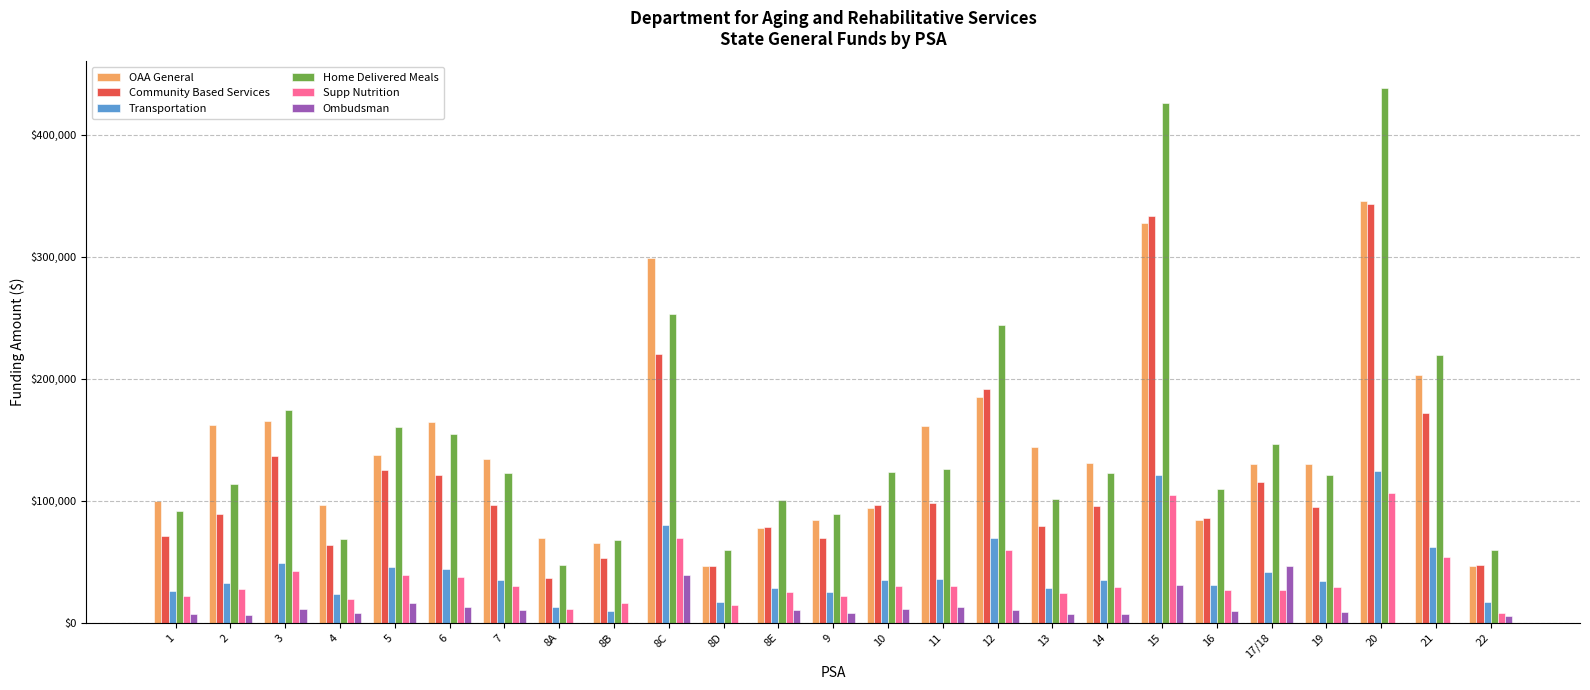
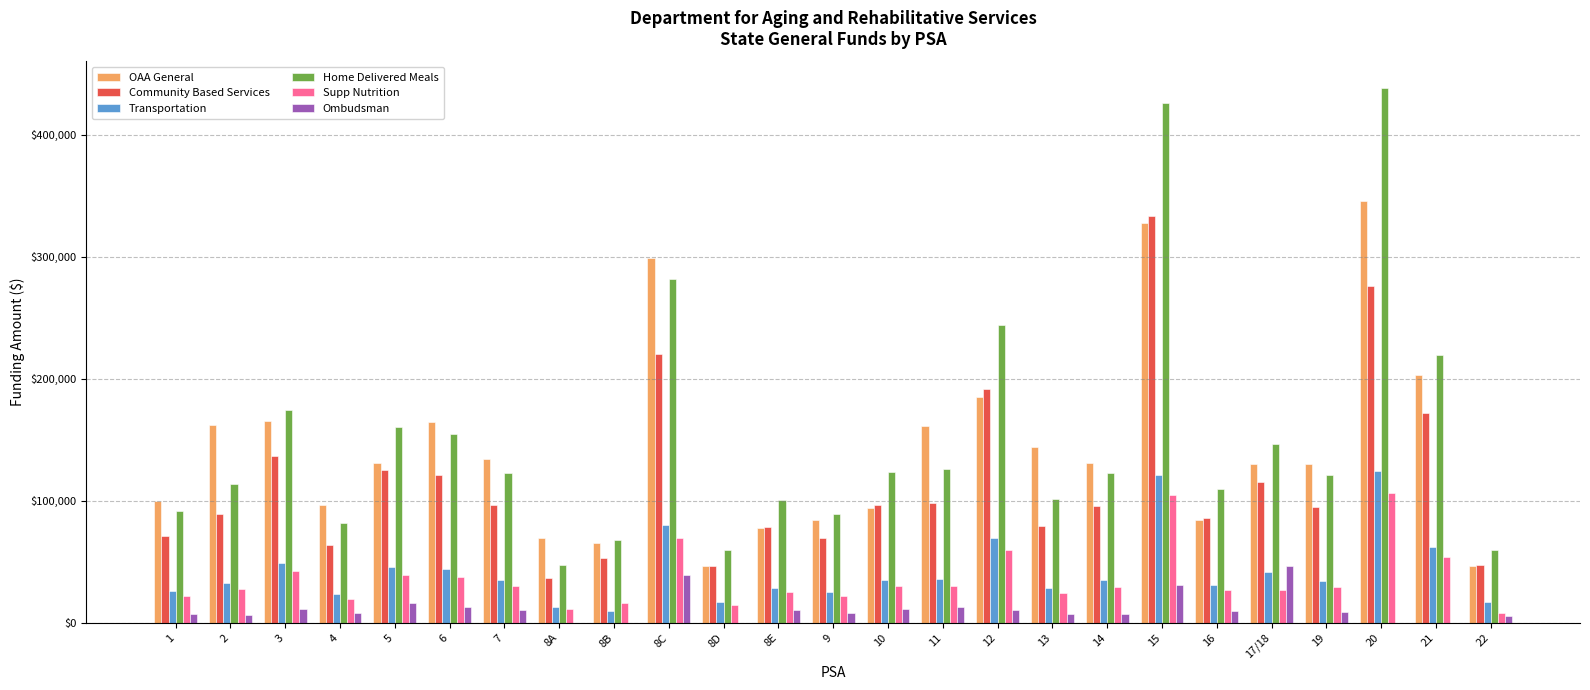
Home Delivered Meals, 4: $68,000 -> $82,000
OAA General, 5: $137,000 -> $131,000
Home Delivered Meals, 8C: $253,000 -> $281,000
Community Based Services, 20: $343,000 -> $276,000
